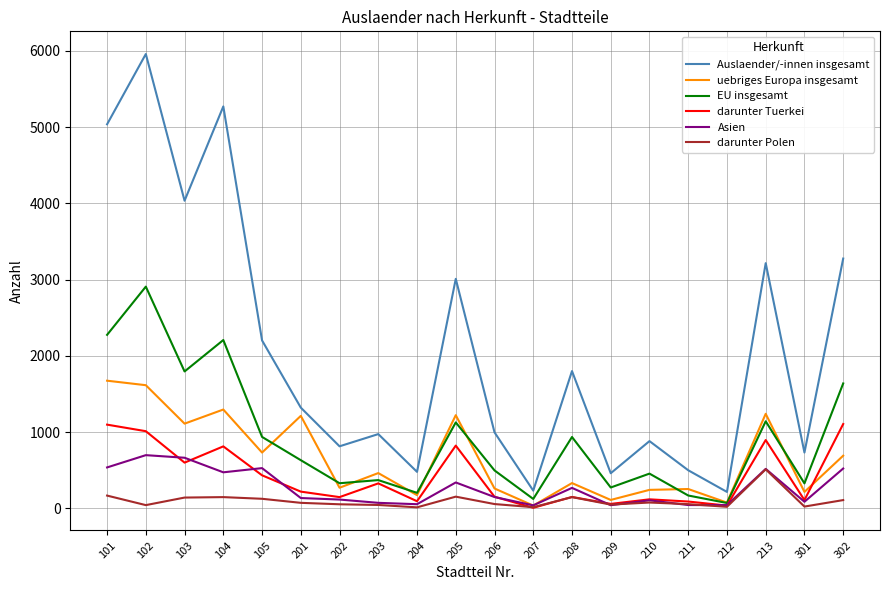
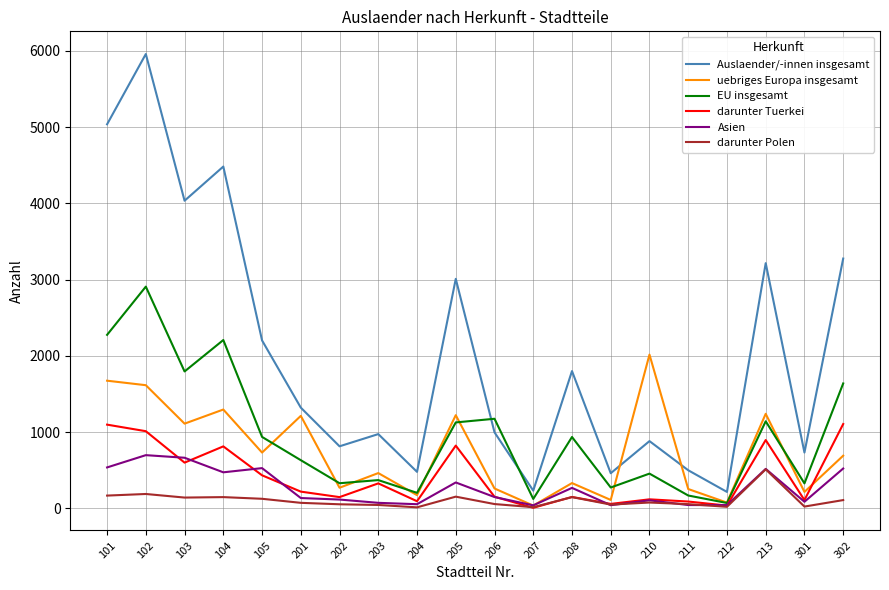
darunter Polen, 102: 0 -> 200
Auslaender/-innen insgesamt, 104: 5300 -> 4500
EU insgesamt, 206: 500 -> 1200
uebriges Europa insgesamt, 210: 200 -> 2000
